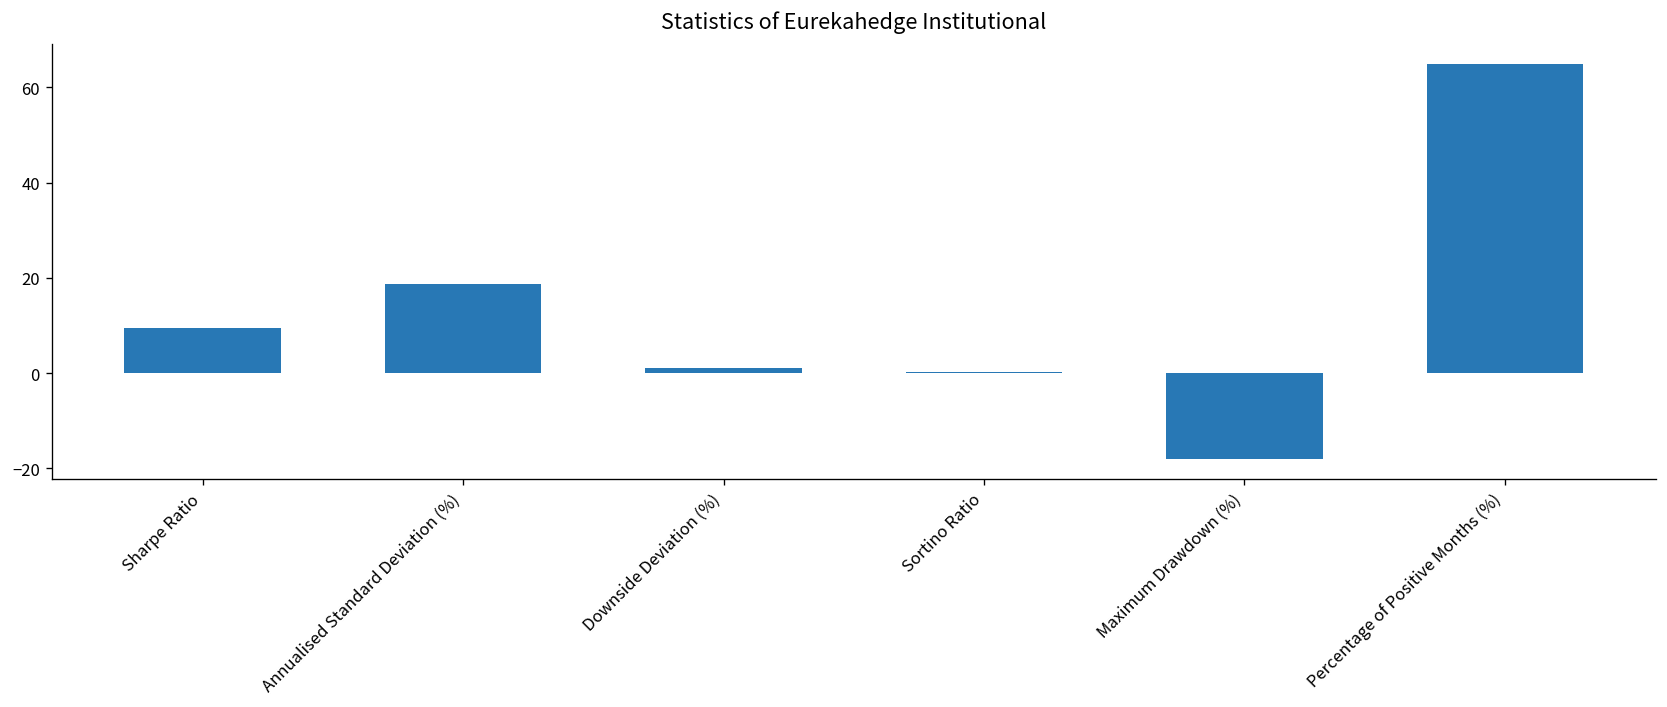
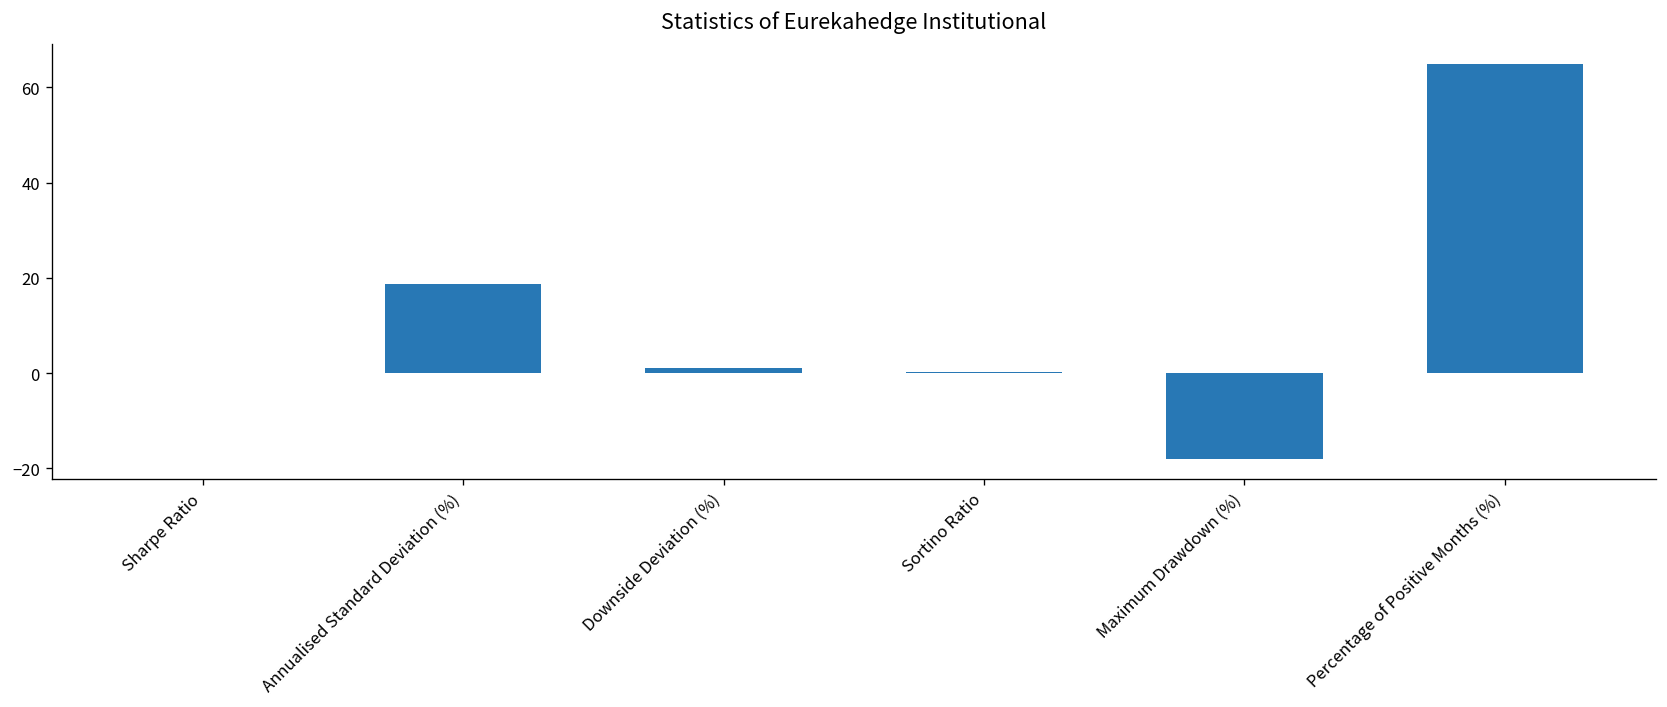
Sharpe Ratio: 9 -> 0
